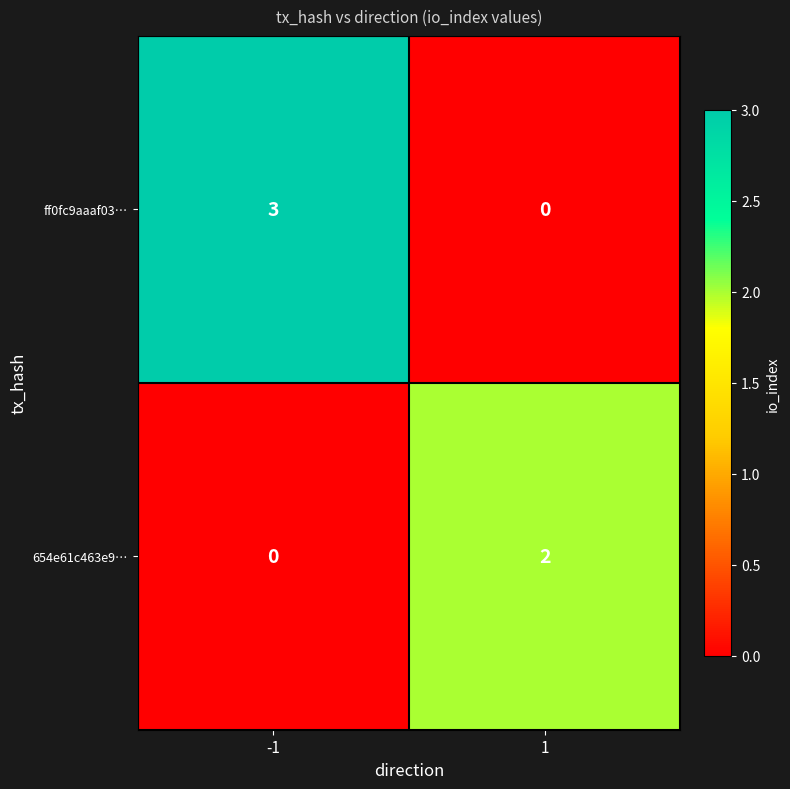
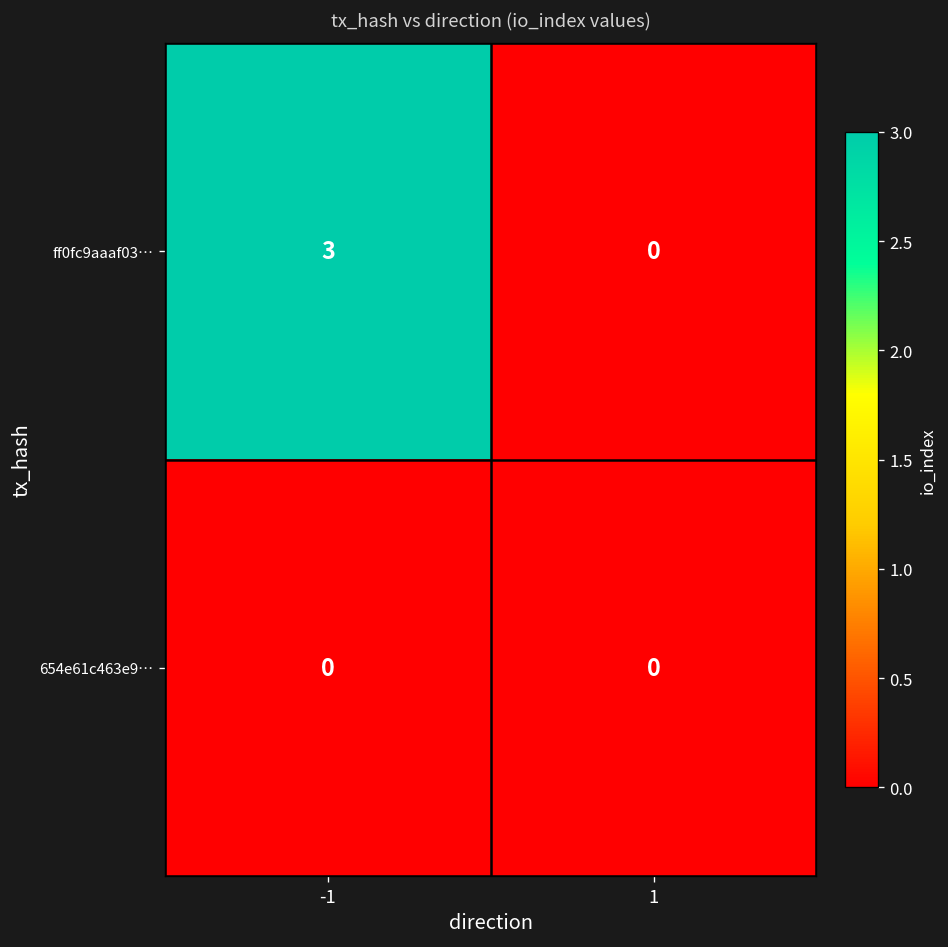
654e61c463e9…, 1: 2 -> 0
